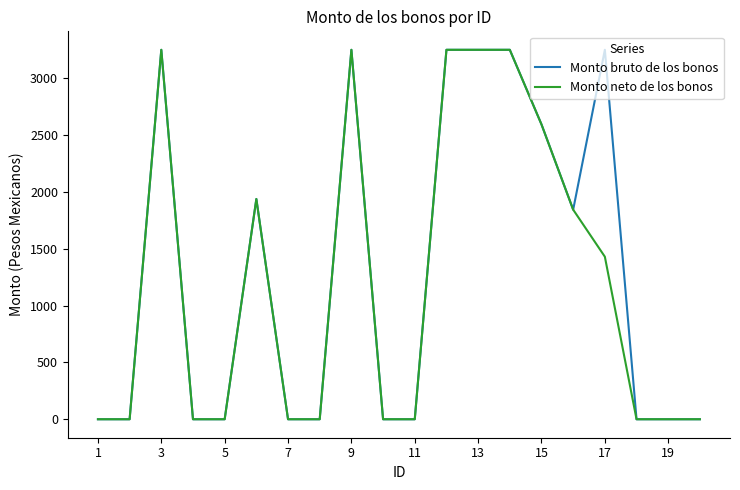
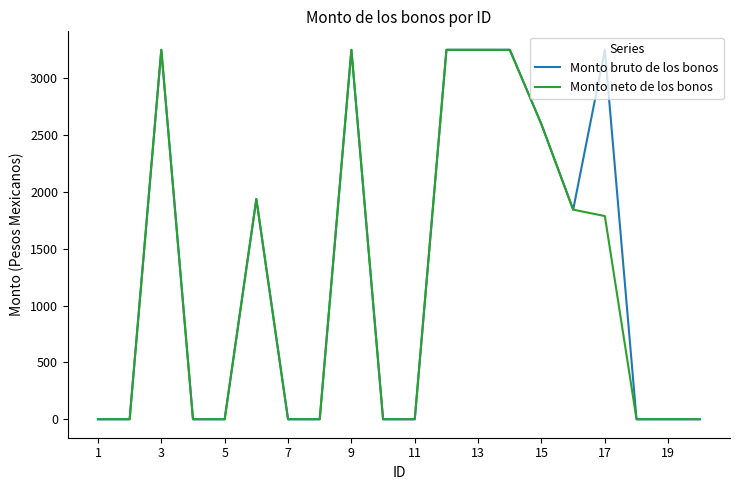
Monto neto de los bonos, 17: 1430 -> 1790
